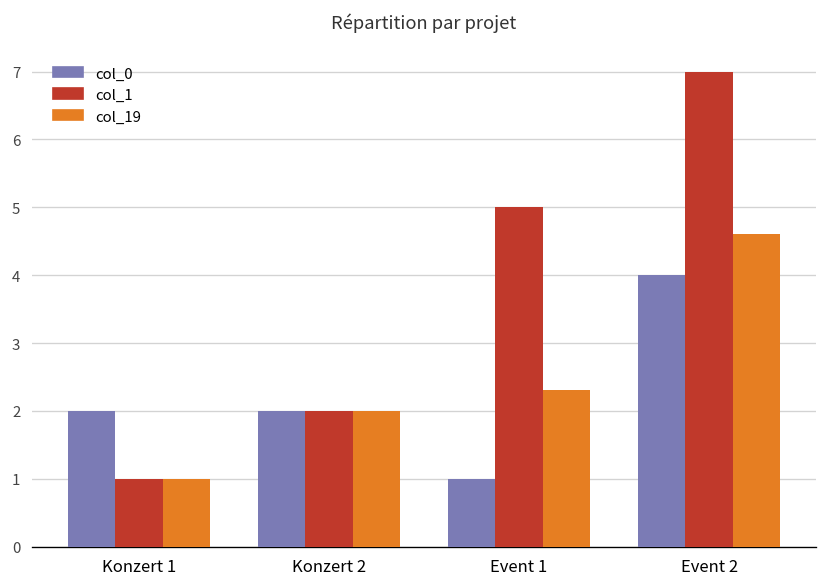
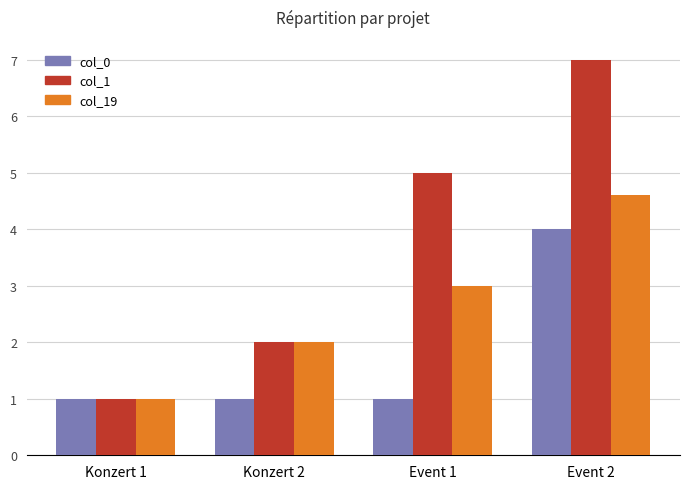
col_0, Konzert 1: 2 -> 1
col_0, Konzert 2: 2 -> 1
col_19, Event 1: 2.3 -> 3.0
